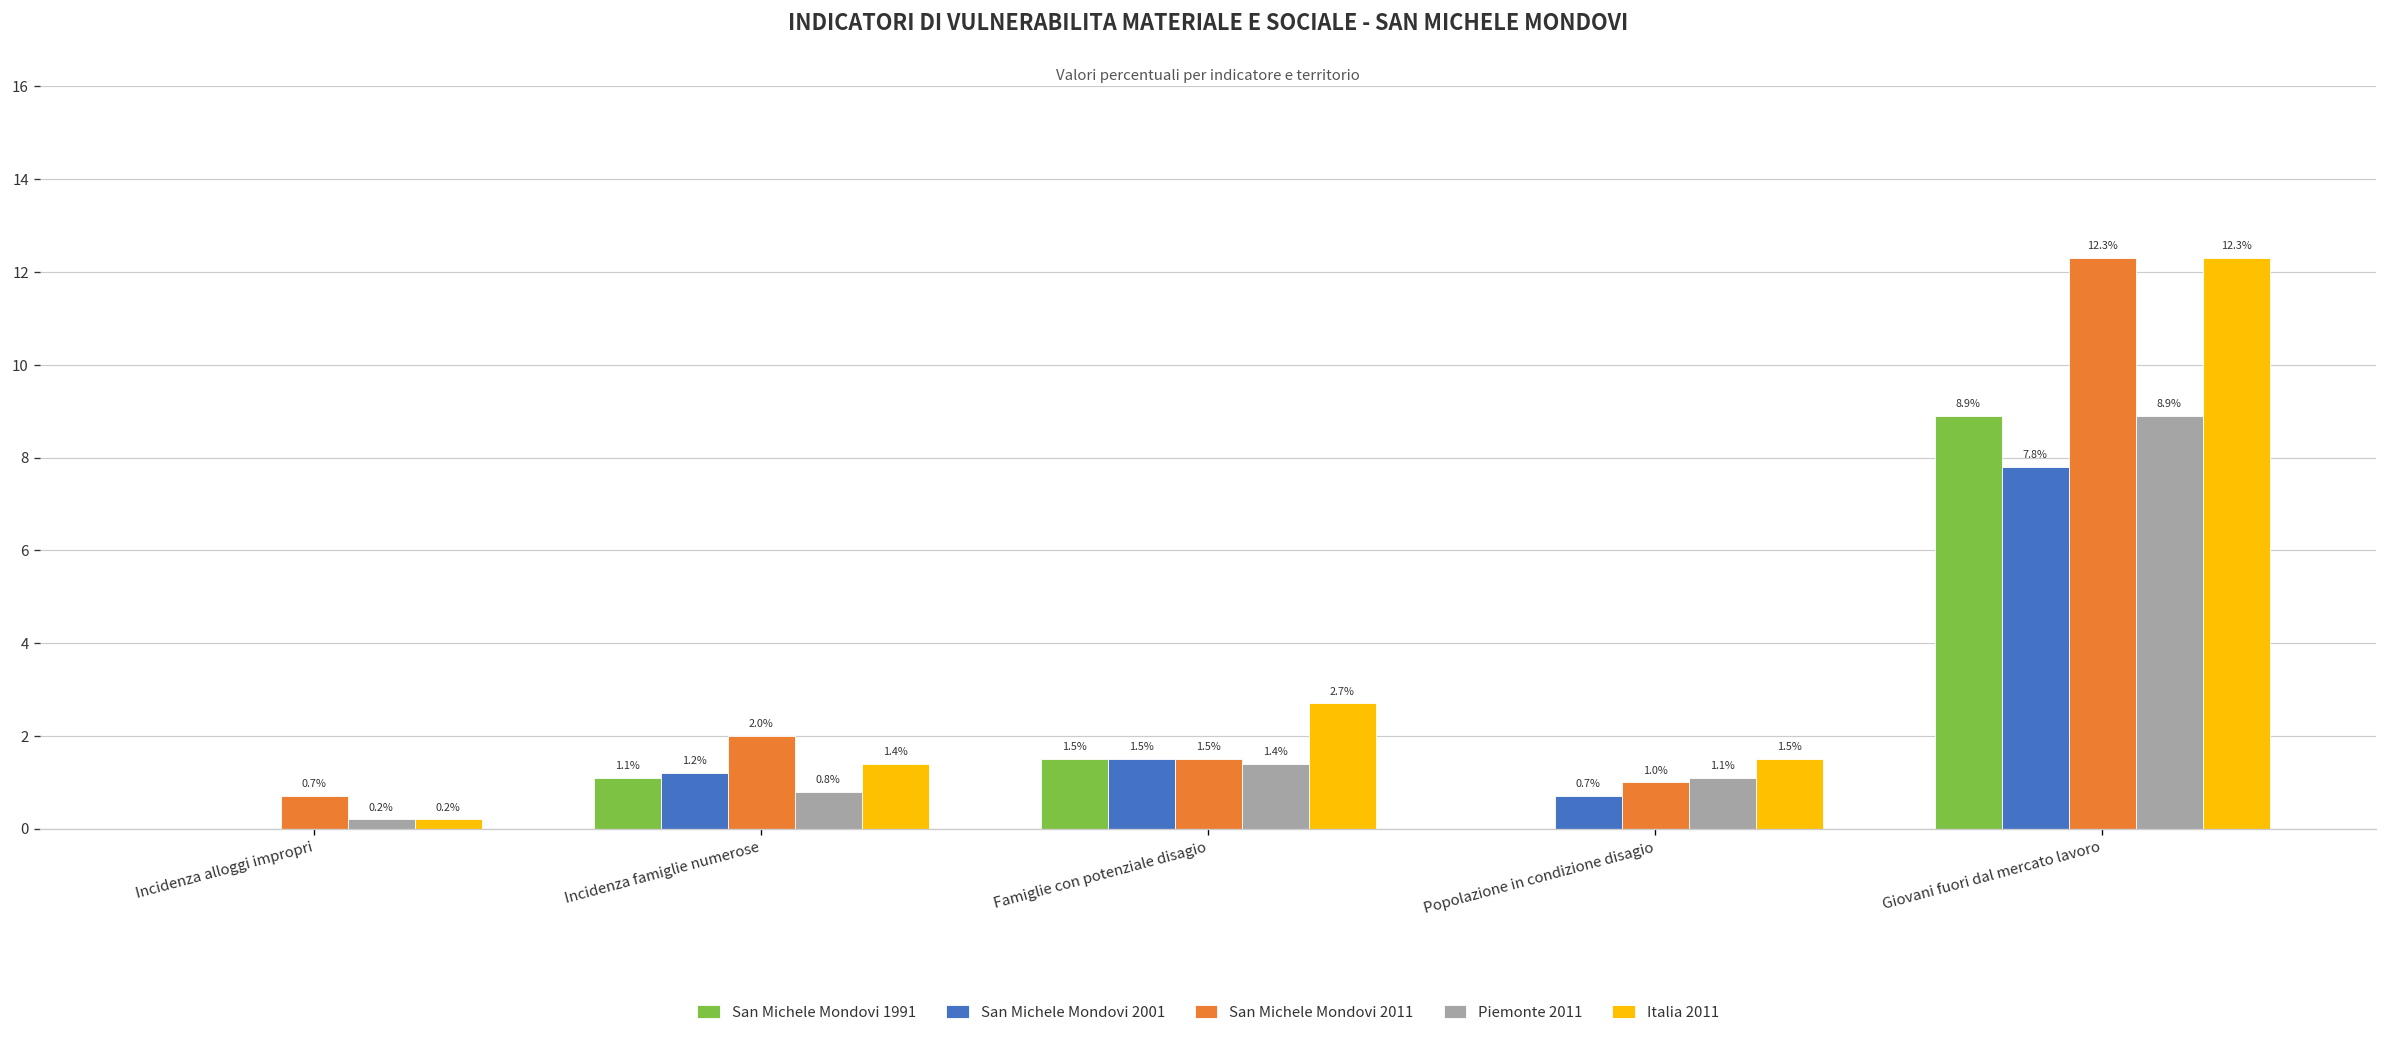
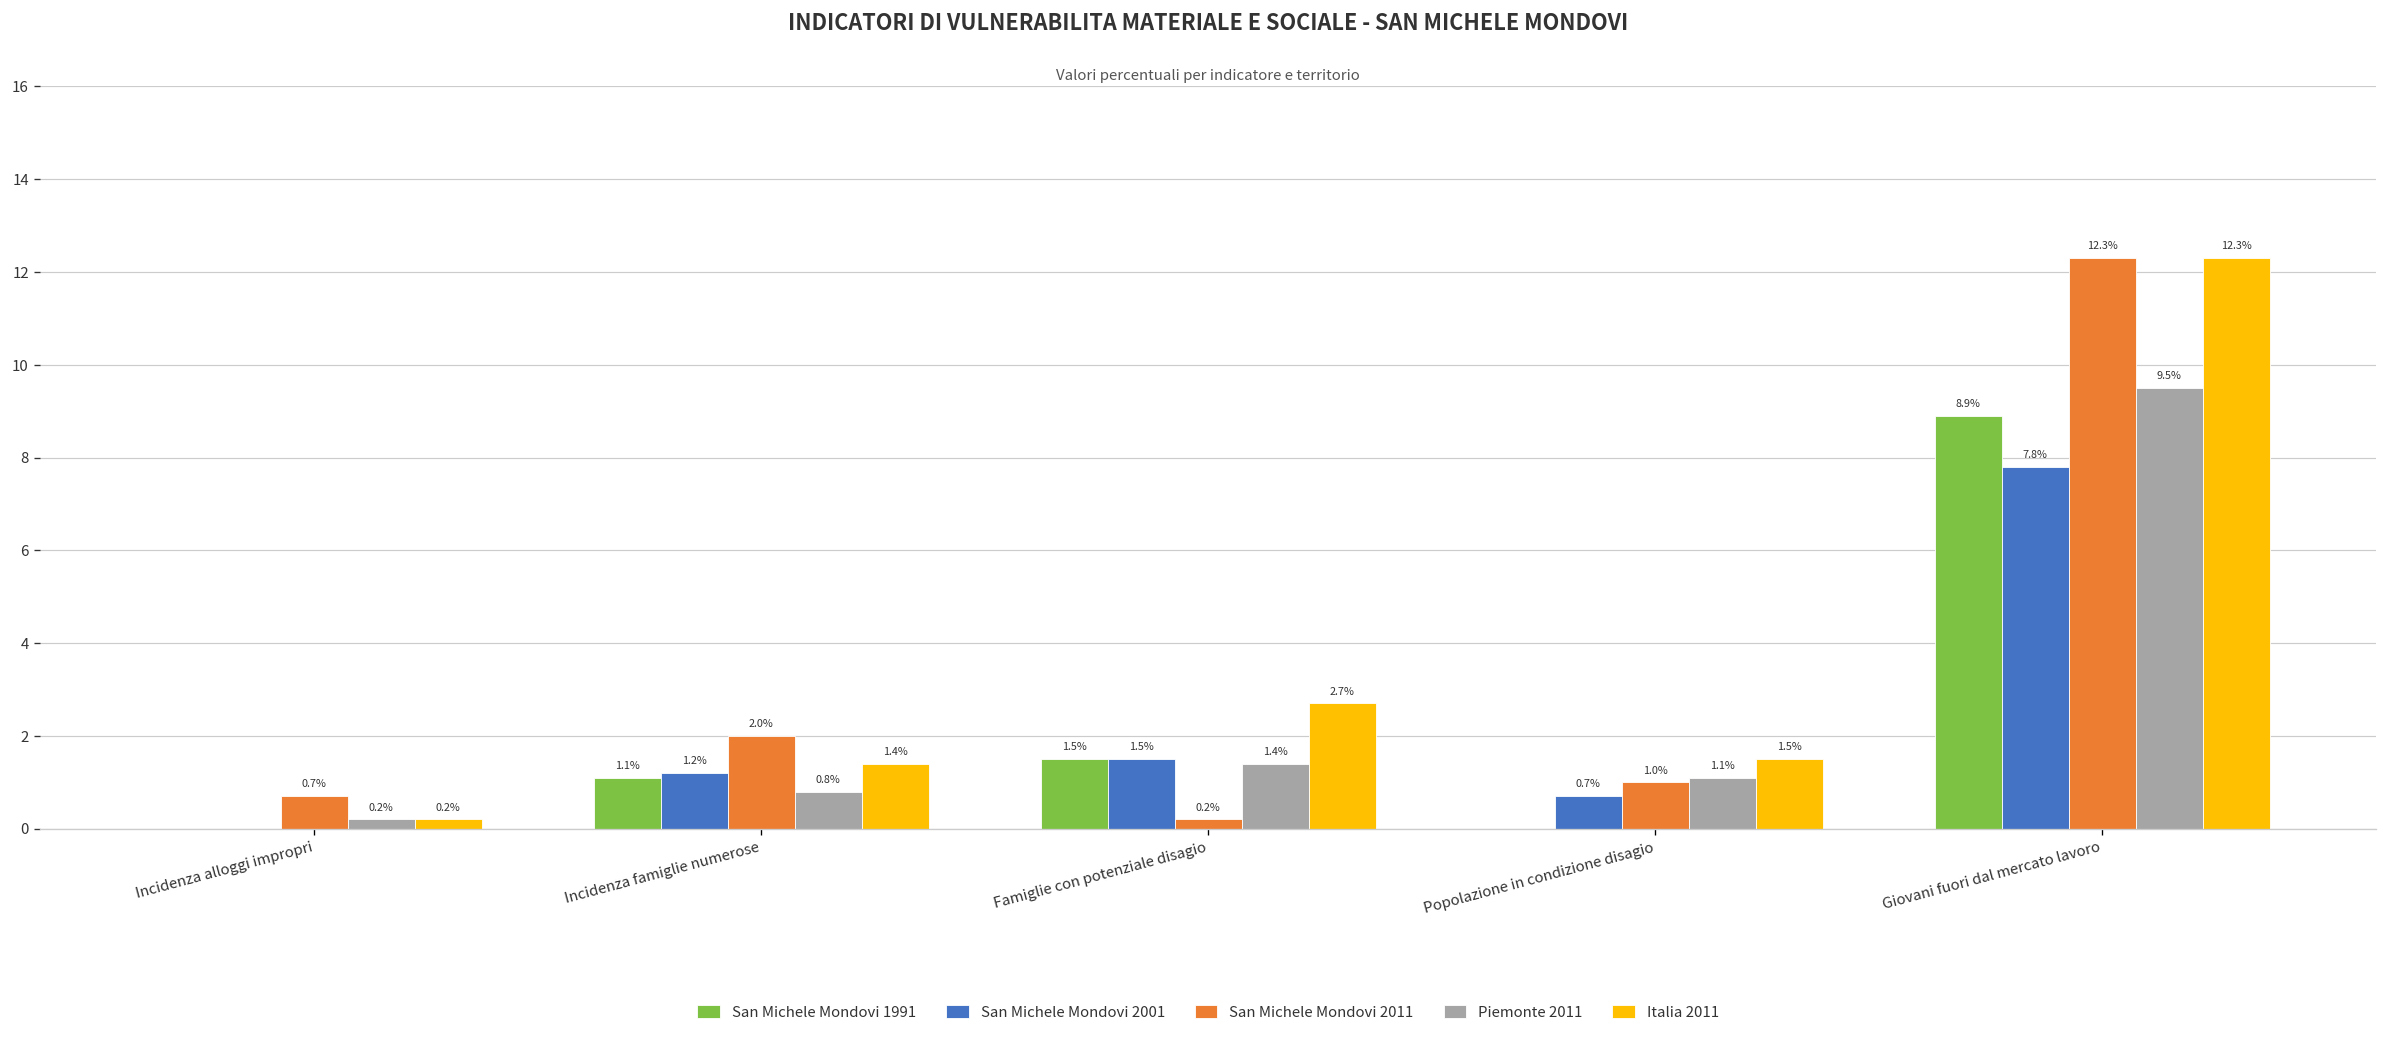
San Michele Mondovi 2011, Famiglie con potenziale disagio: 1.5% -> 0.2%
Piemonte 2011, Giovani fuori dal mercato lavoro: 8.9% -> 9.5%
